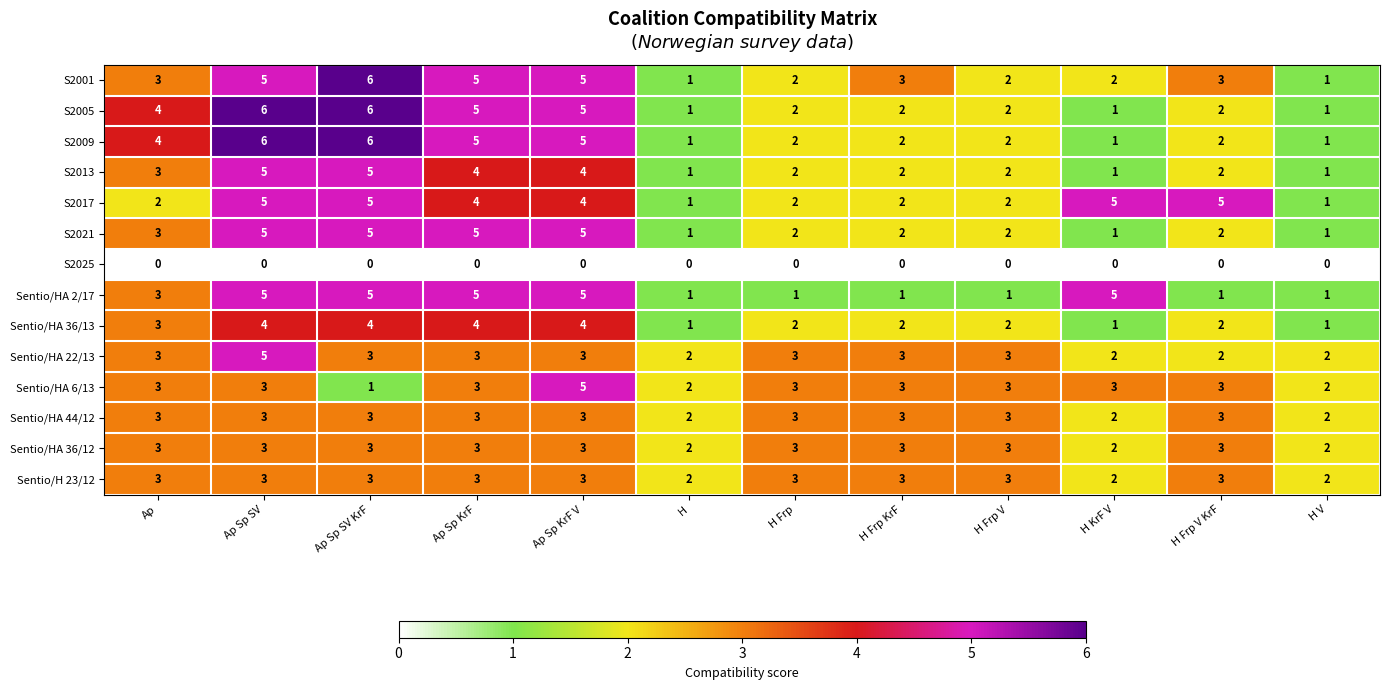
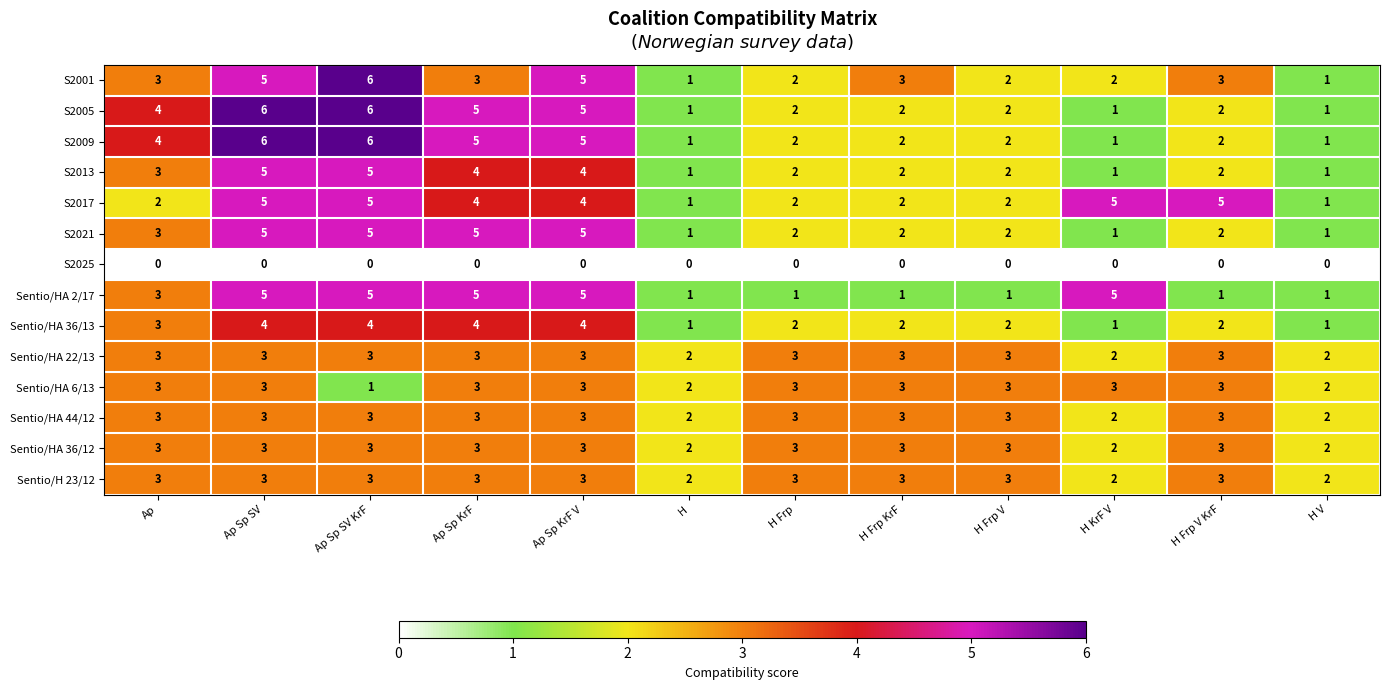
S2001, Ap Sp KrF: 5 -> 3
Sentio/HA 22/13, Ap Sp SV: 5 -> 3
Sentio/HA 22/13, H Frp V KrF: 2 -> 3
Sentio/HA 6/13, Ap Sp KrF V: 5 -> 3
